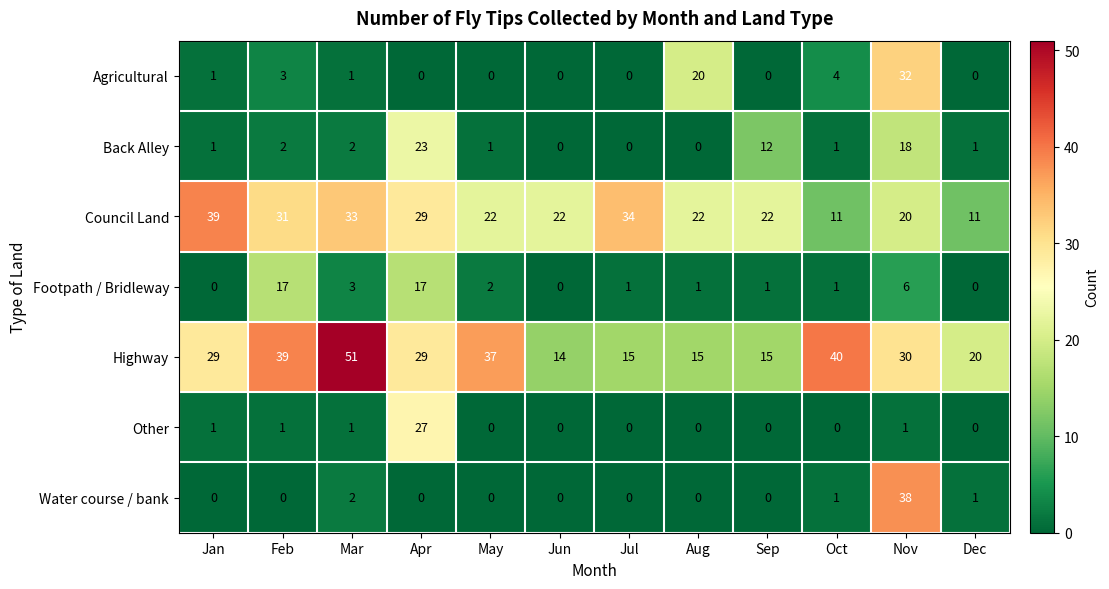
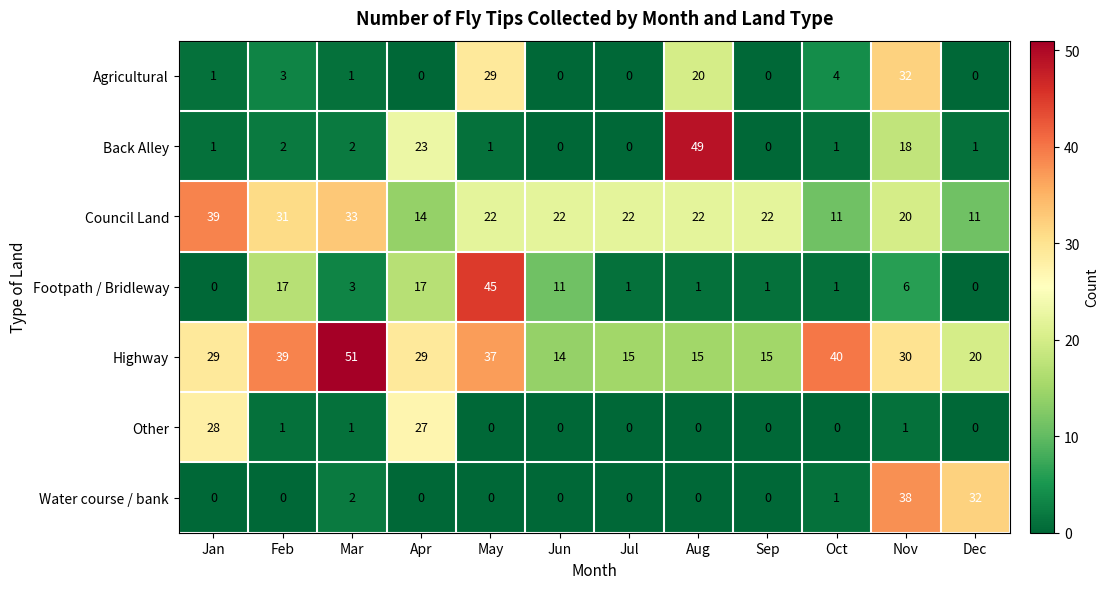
Agricultural, May: 0 -> 29
Back Alley, Aug: 0 -> 49
Back Alley, Sep: 12 -> 0
Council Land, Apr: 29 -> 14
Council Land, Jul: 34 -> 22
Footpath / Bridleway, May: 2 -> 45
Footpath / Bridleway, Jun: 0 -> 11
Other, Jan: 1 -> 28
Water course / bank, Dec: 1 -> 32
